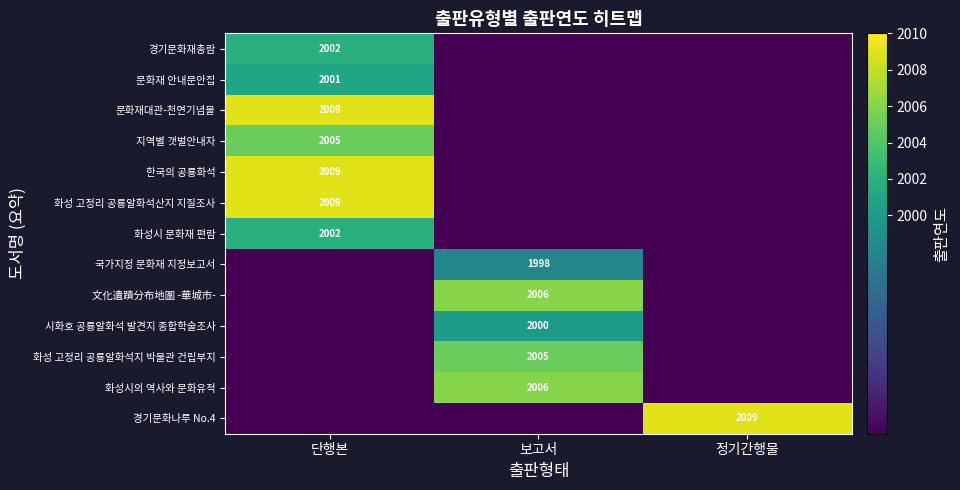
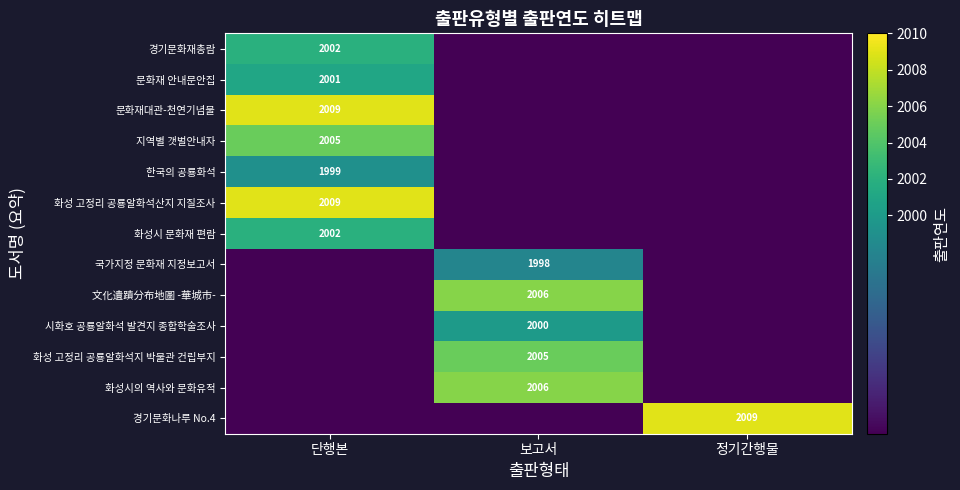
한국의 공룡화석, 단행본: 2009 -> 1999
